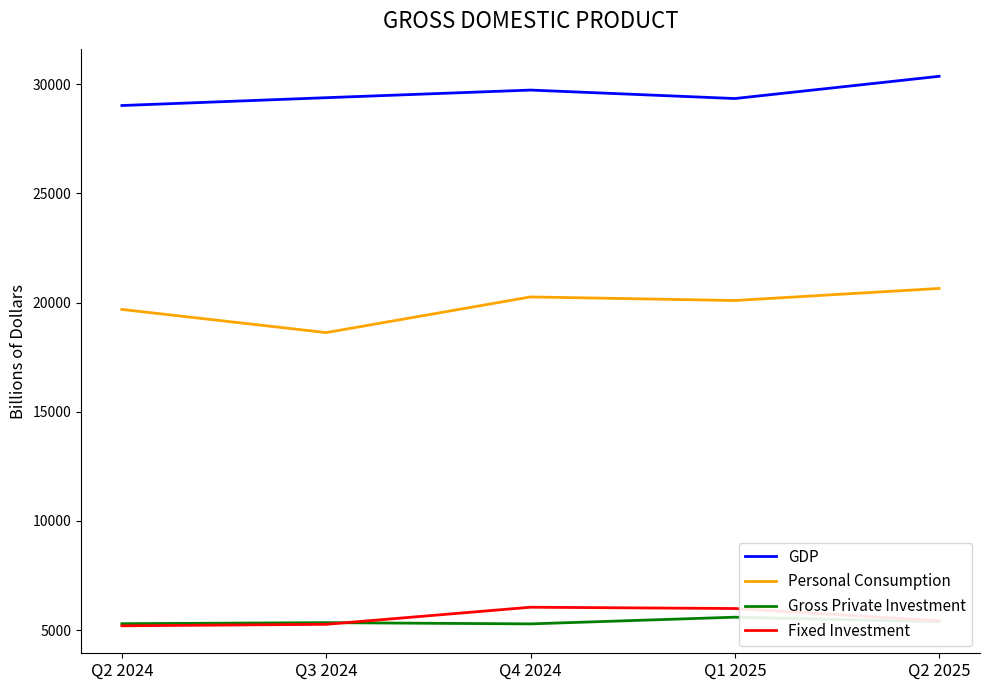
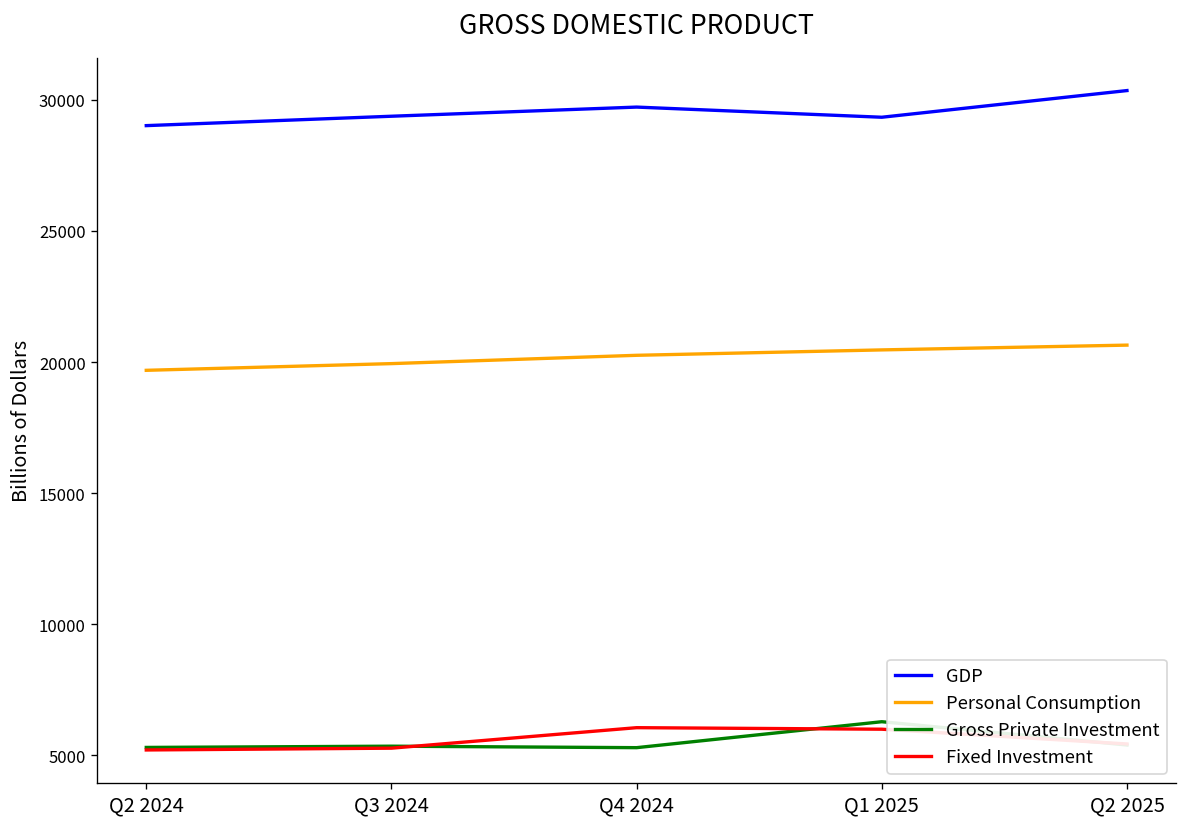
Personal Consumption, Q3 2024: 18600 -> 19900
Personal Consumption, Q1 2025: 20100 -> 20500
Gross Private Investment, Q1 2025: 5600 -> 6300
